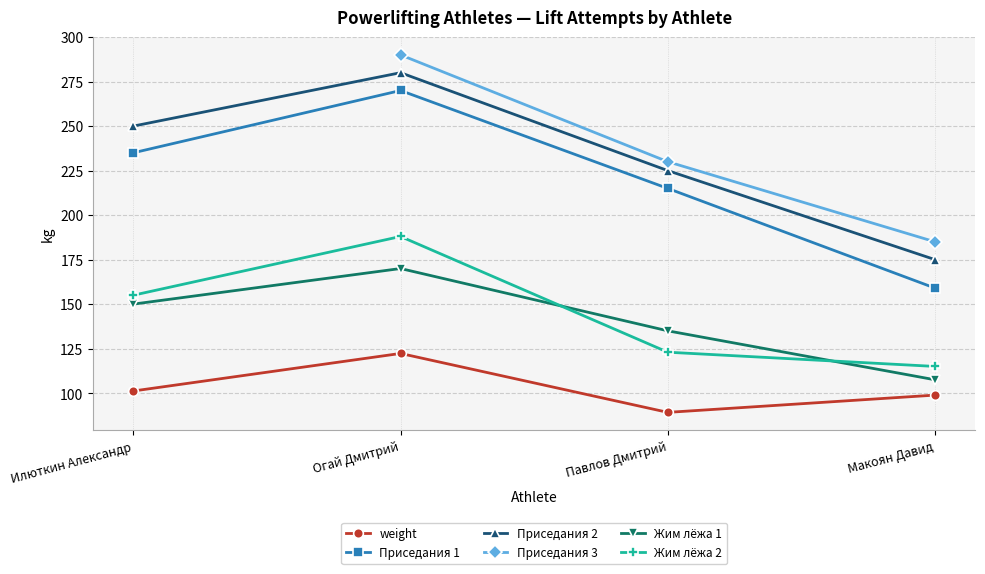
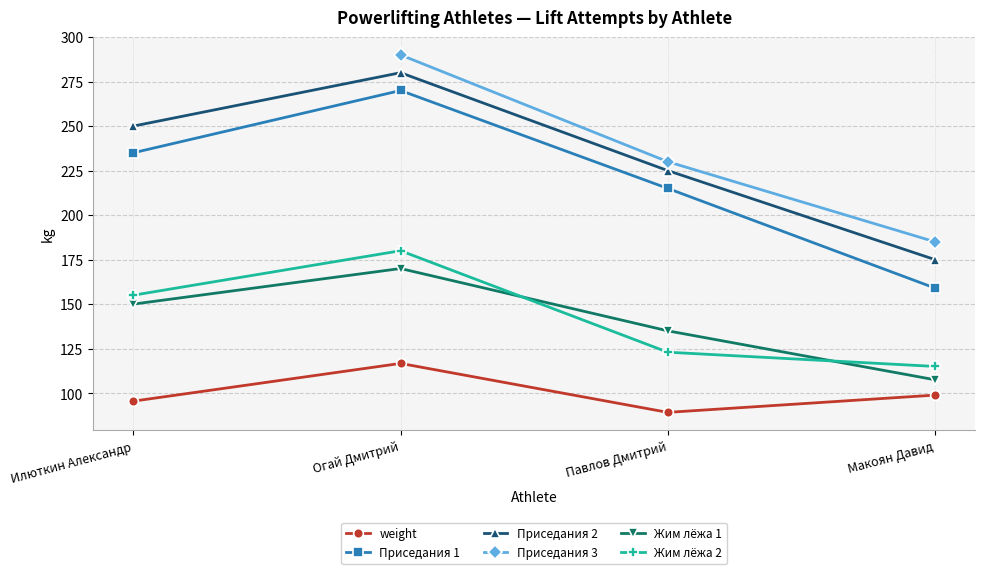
weight, Илюткин Александр: 101 -> 96
weight, Огай Дмитрий: 122 -> 117
Жим лёжа 2, Огай Дмитрий: 188 -> 180
